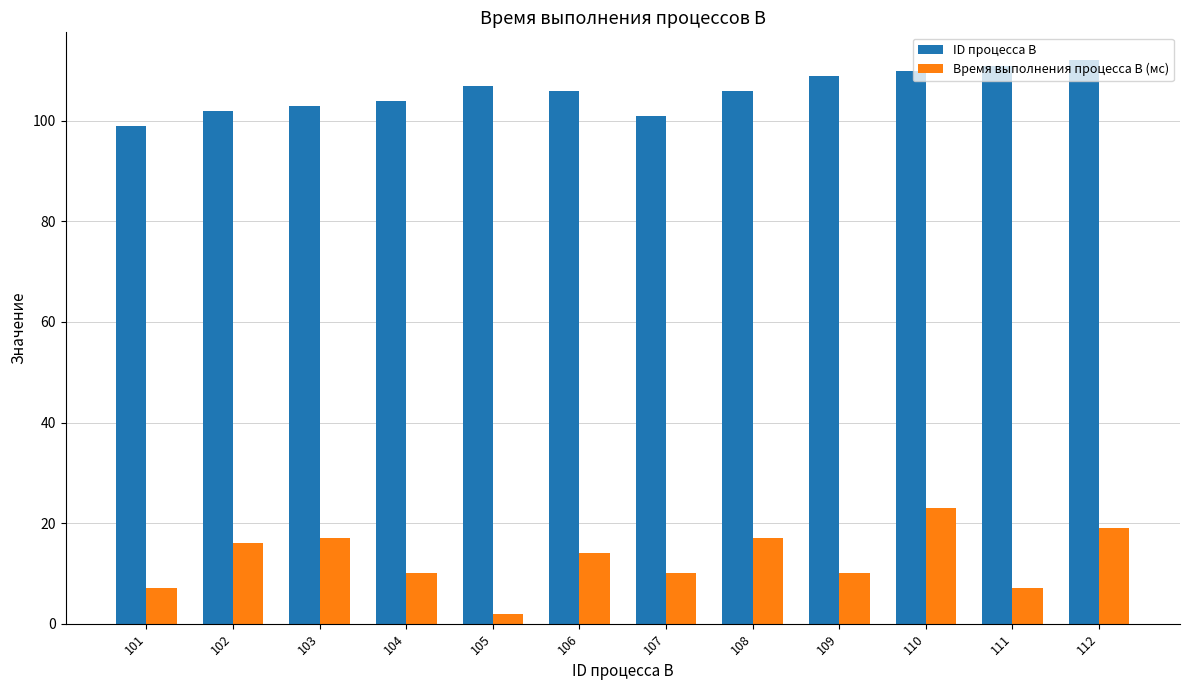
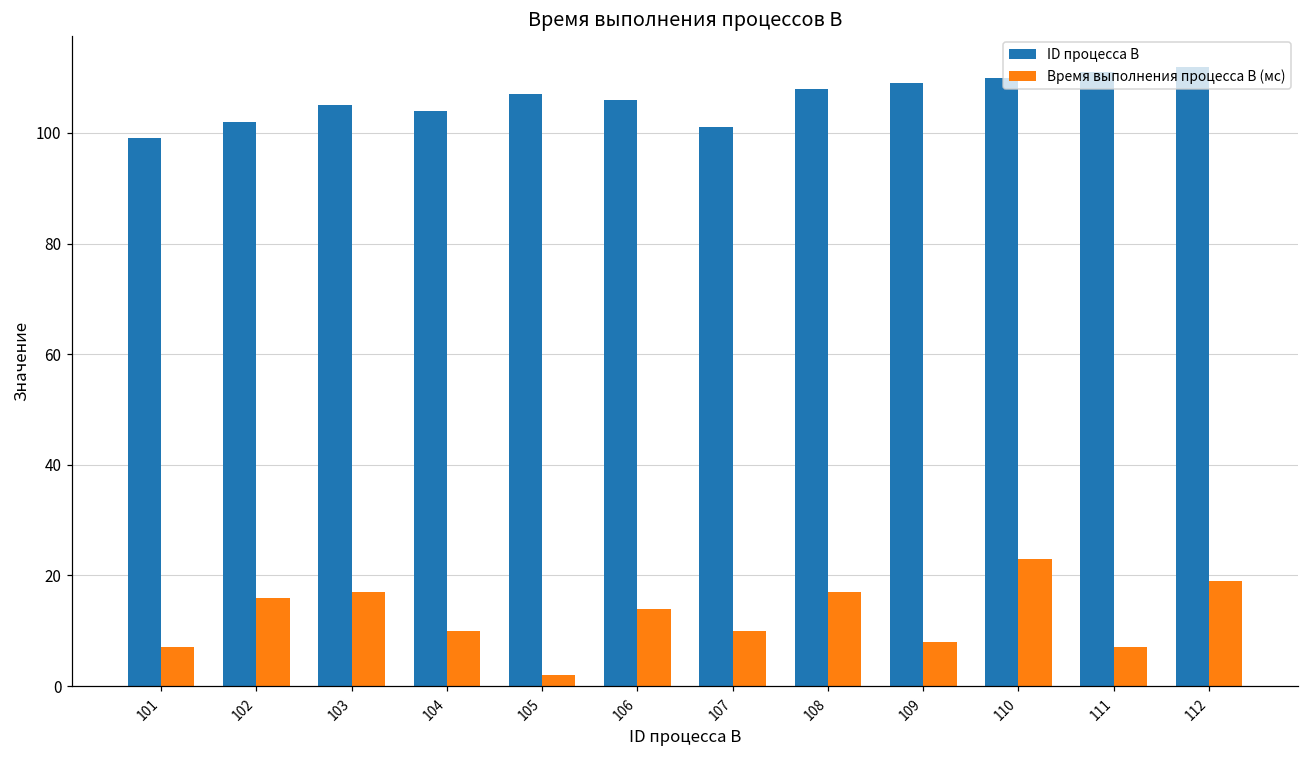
ID процесса B, 103: 103 -> 105
ID процесса B, 108: 106 -> 108
Время выполнения процесса B (мс), 109: 10 -> 8
